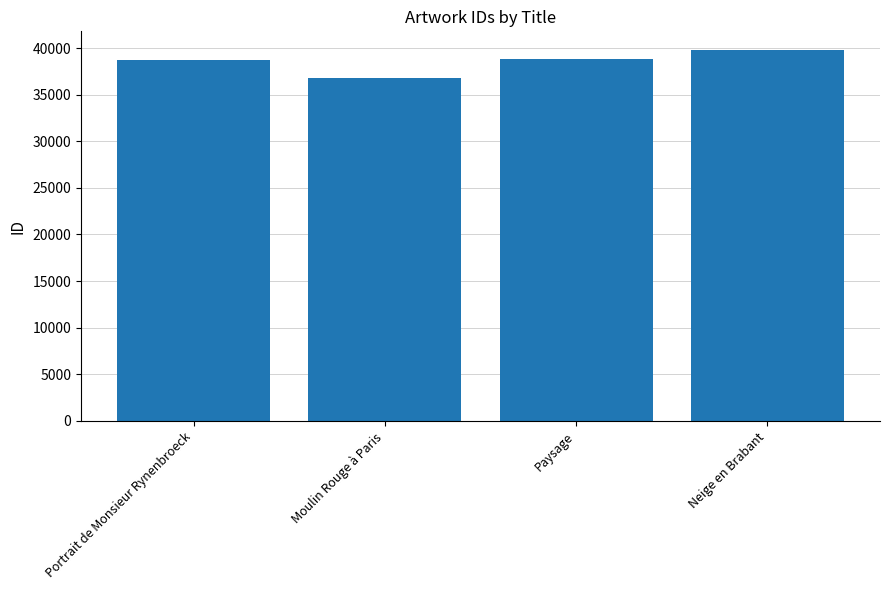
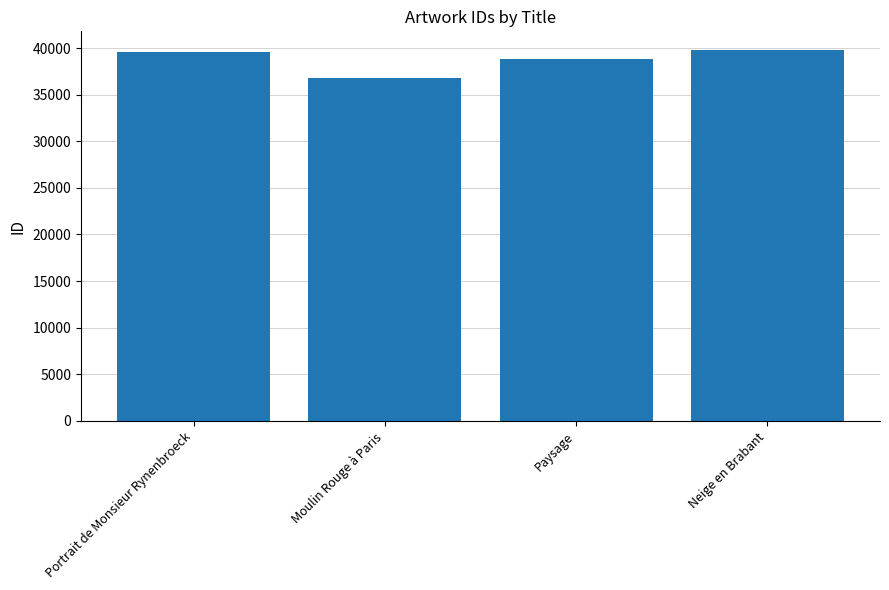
Portrait de Monsieur Rynenbroeck: 39000 -> 40000
